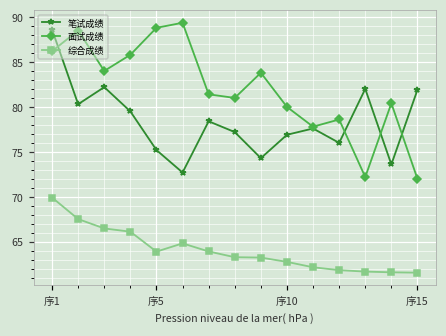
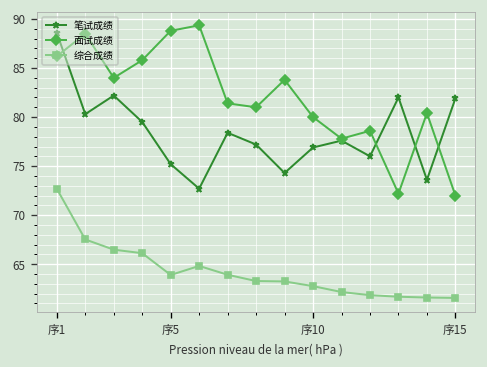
综合成绩, 序1: 70 -> 73
